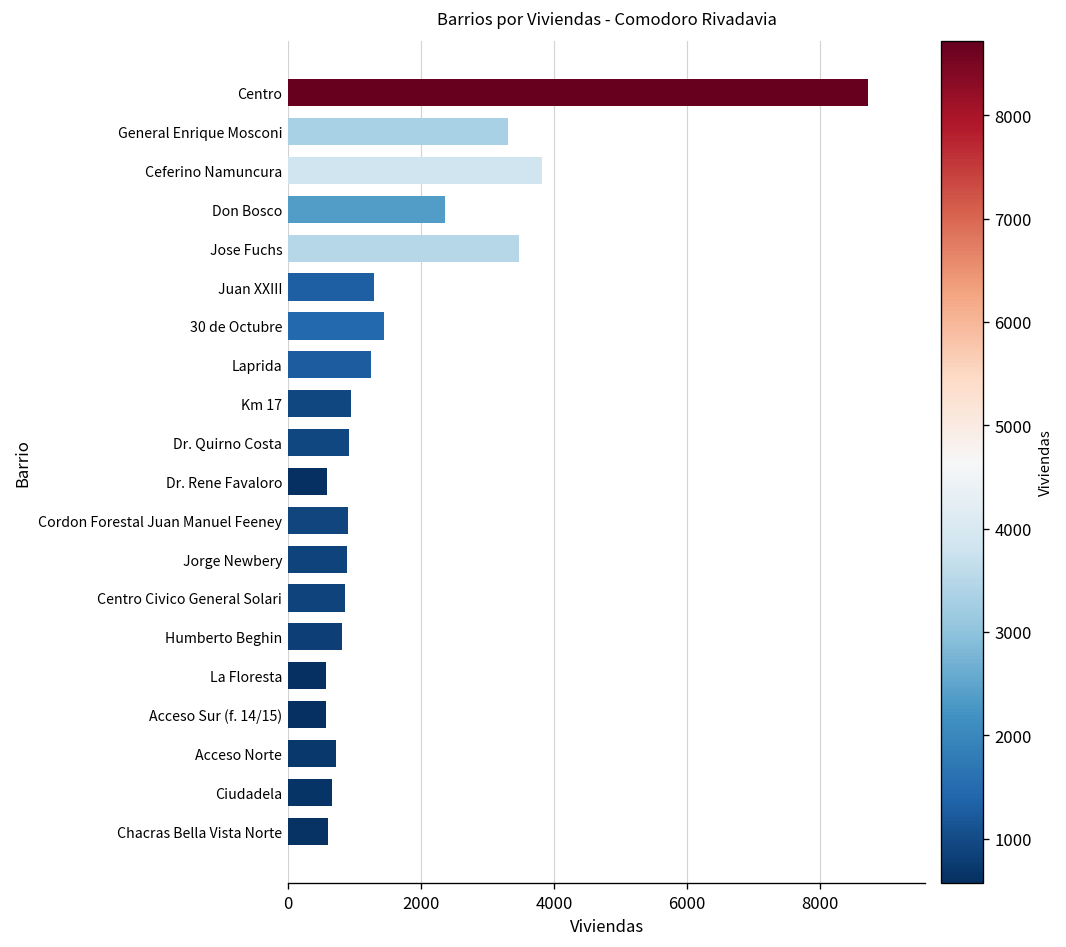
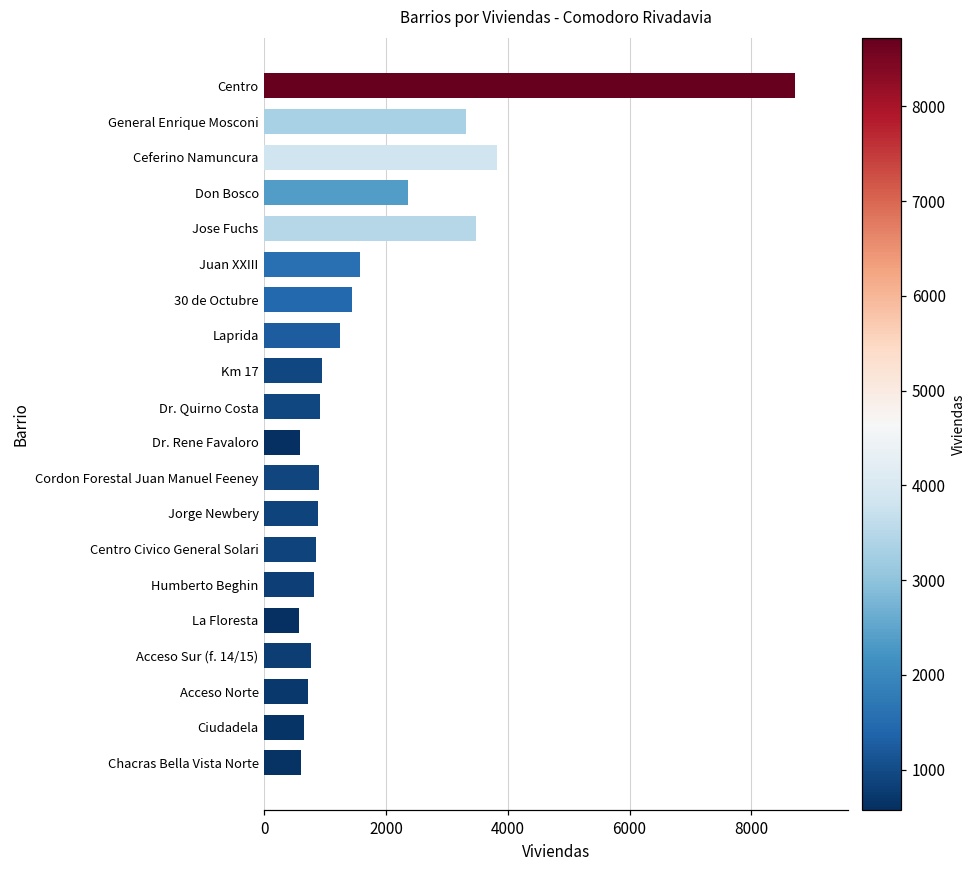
Juan XXIII: 1300 -> 1600
Acceso Sur (f. 14/15): 600 -> 800
